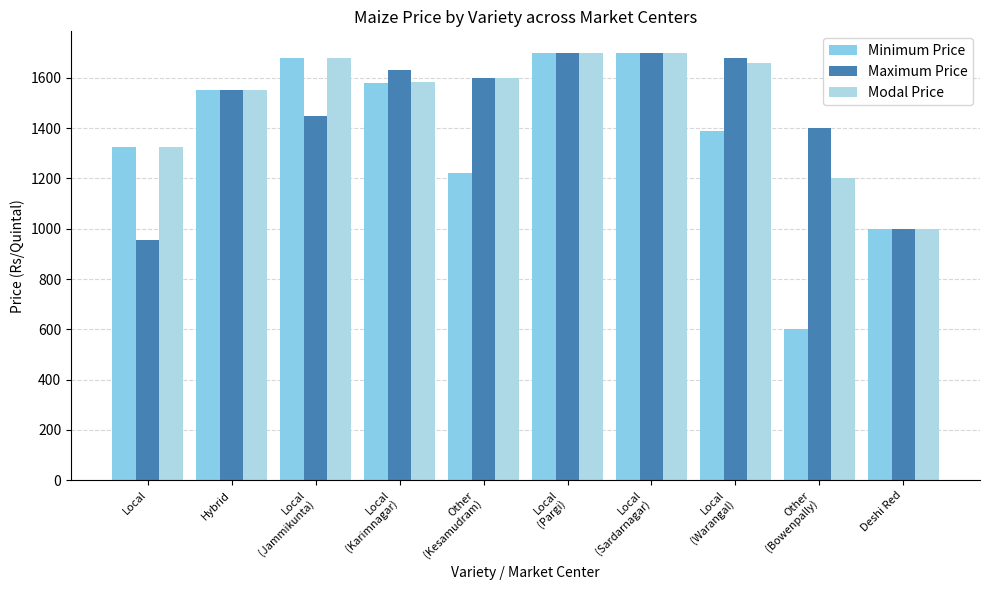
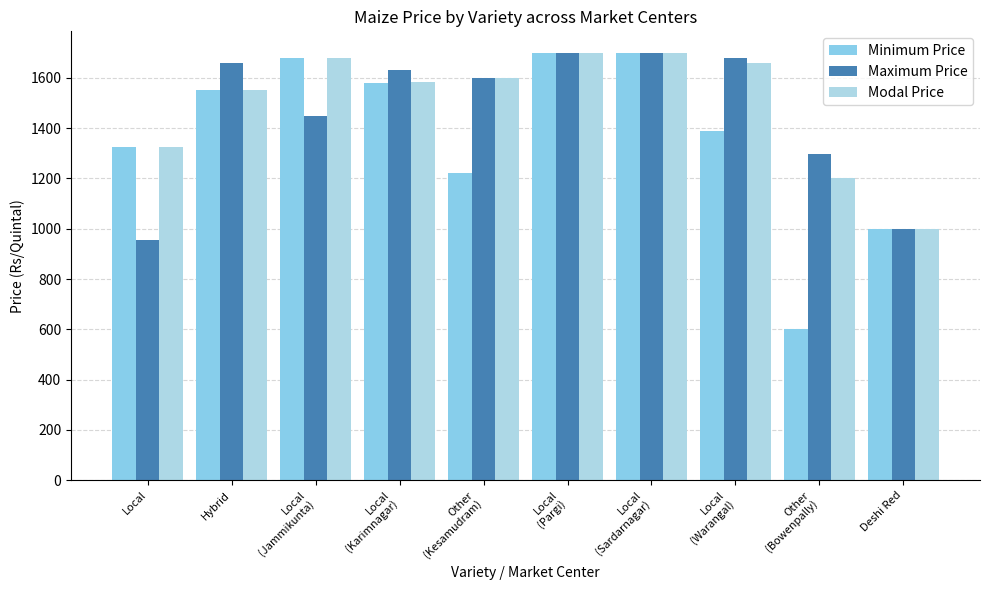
Maximum Price, Hybrid: 1550 -> 1660
Maximum Price, Other (Bowenpally): 1400 -> 1300
